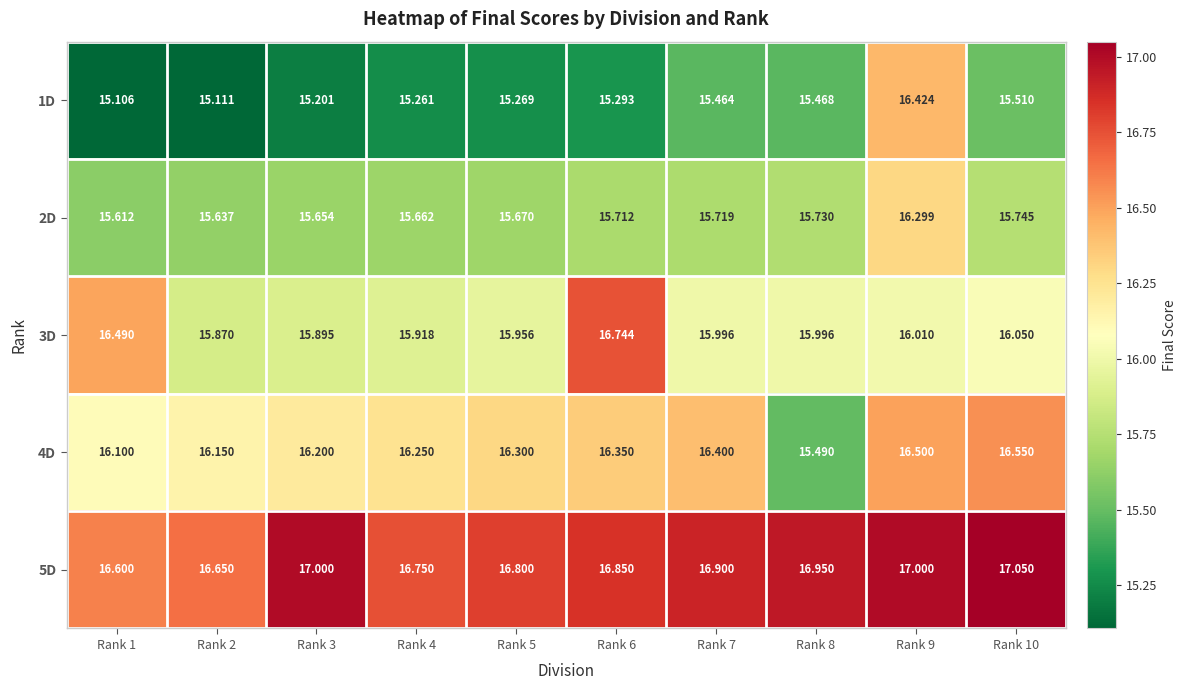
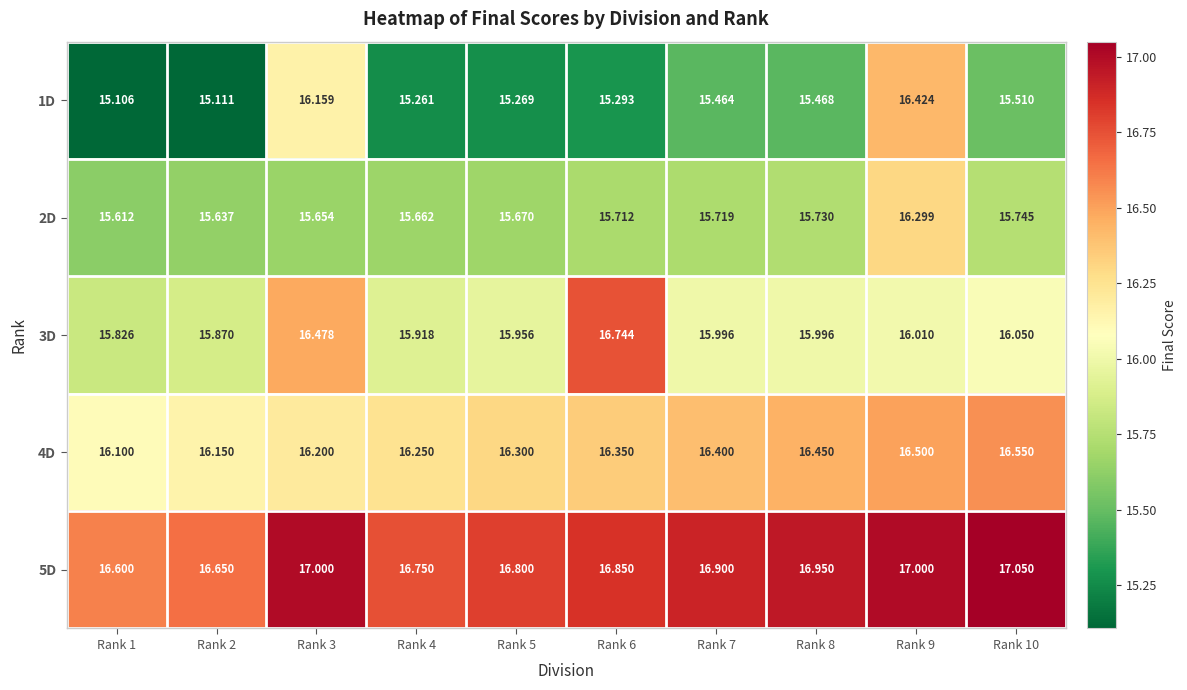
1D, Rank 3: 15.201 -> 16.159
3D, Rank 1: 16.490 -> 15.826
3D, Rank 3: 15.895 -> 16.478
4D, Rank 8: 15.490 -> 16.450
